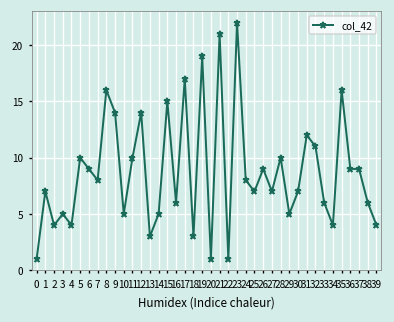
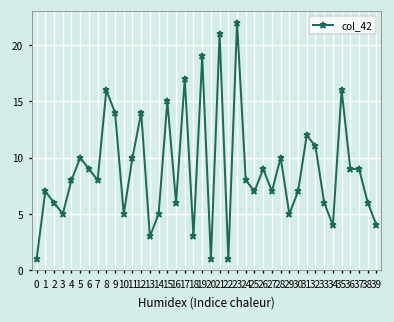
2: 4 -> 6
4: 4 -> 8
